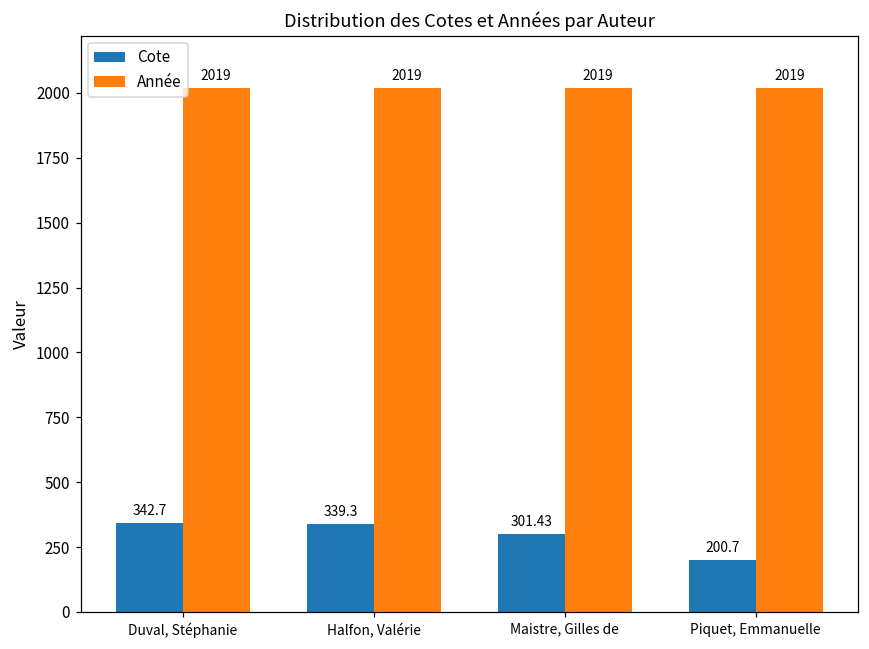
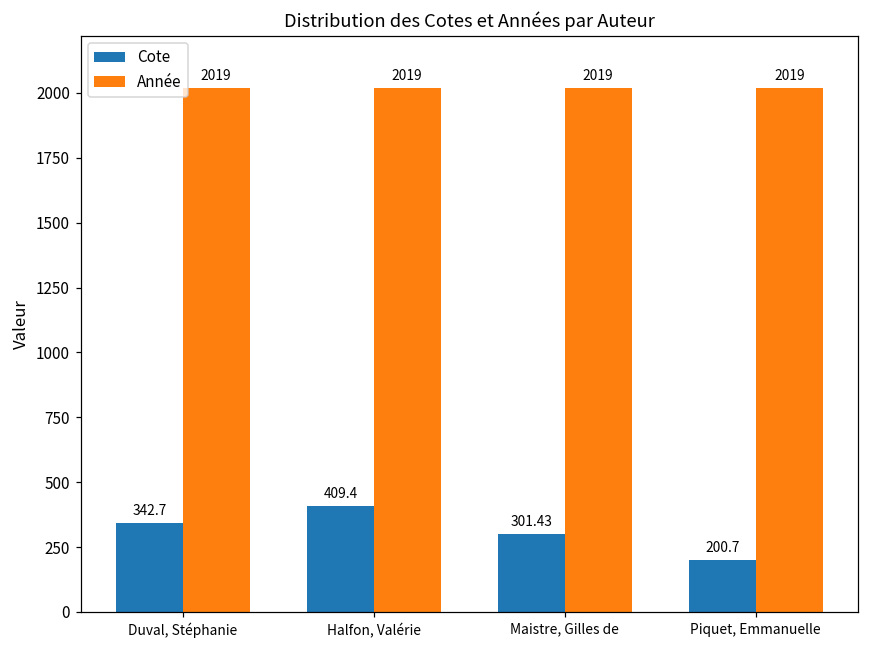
Cote, Halfon, Valérie: 339.3 -> 409.4
